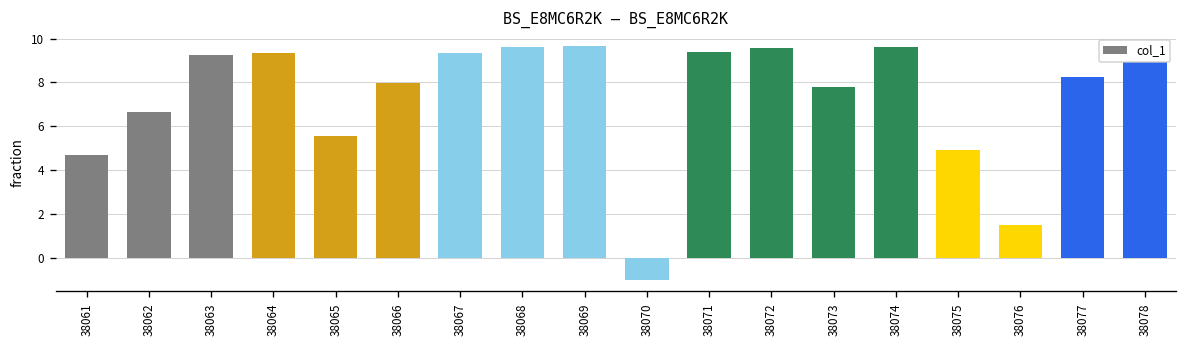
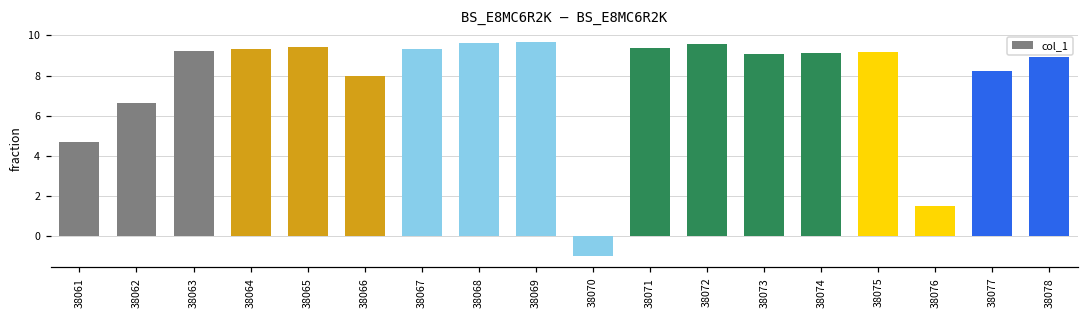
38065: 5.6 -> 9.4
38073: 7.8 -> 9.1
38074: 9.6 -> 9.1
38075: 4.9 -> 9.2
